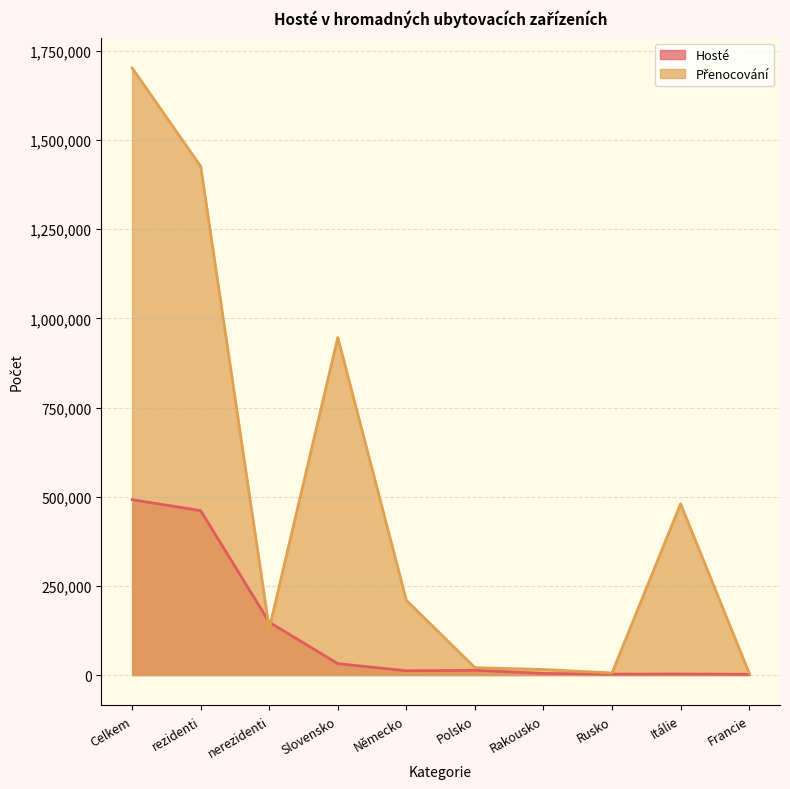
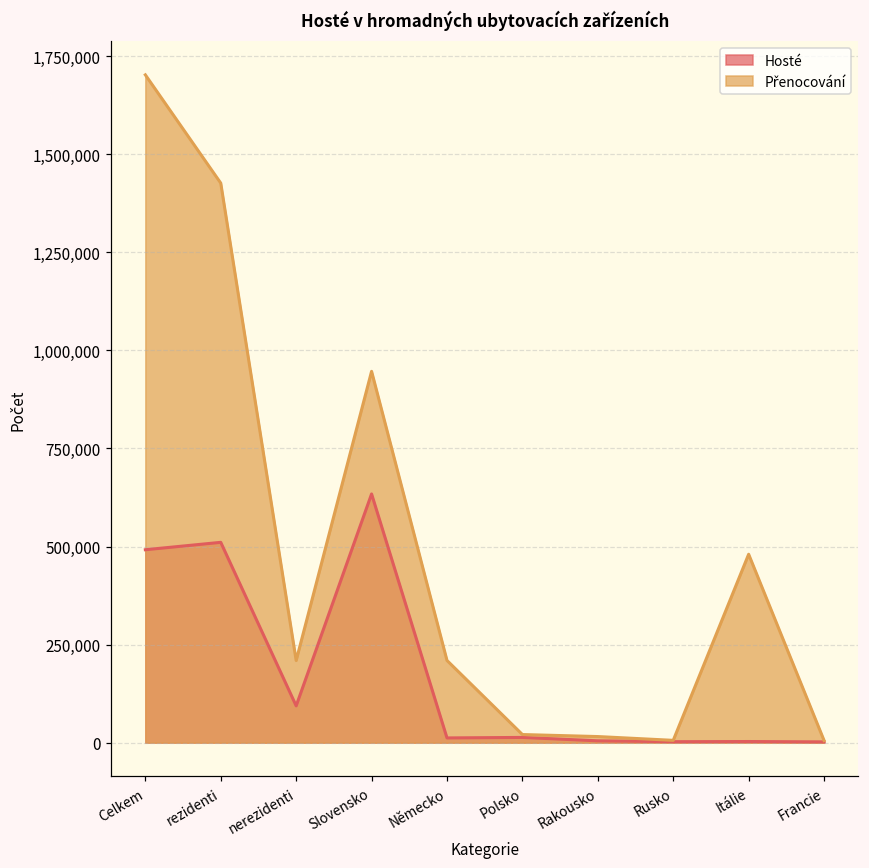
Hosté, rezidenti: 460,000 -> 510,000
Hosté, nerezidenti: 150,000 -> 90,000
Přenocování, nerezidenti: 130,000 -> 210,000
Hosté, Slovensko: 30,000 -> 630,000
